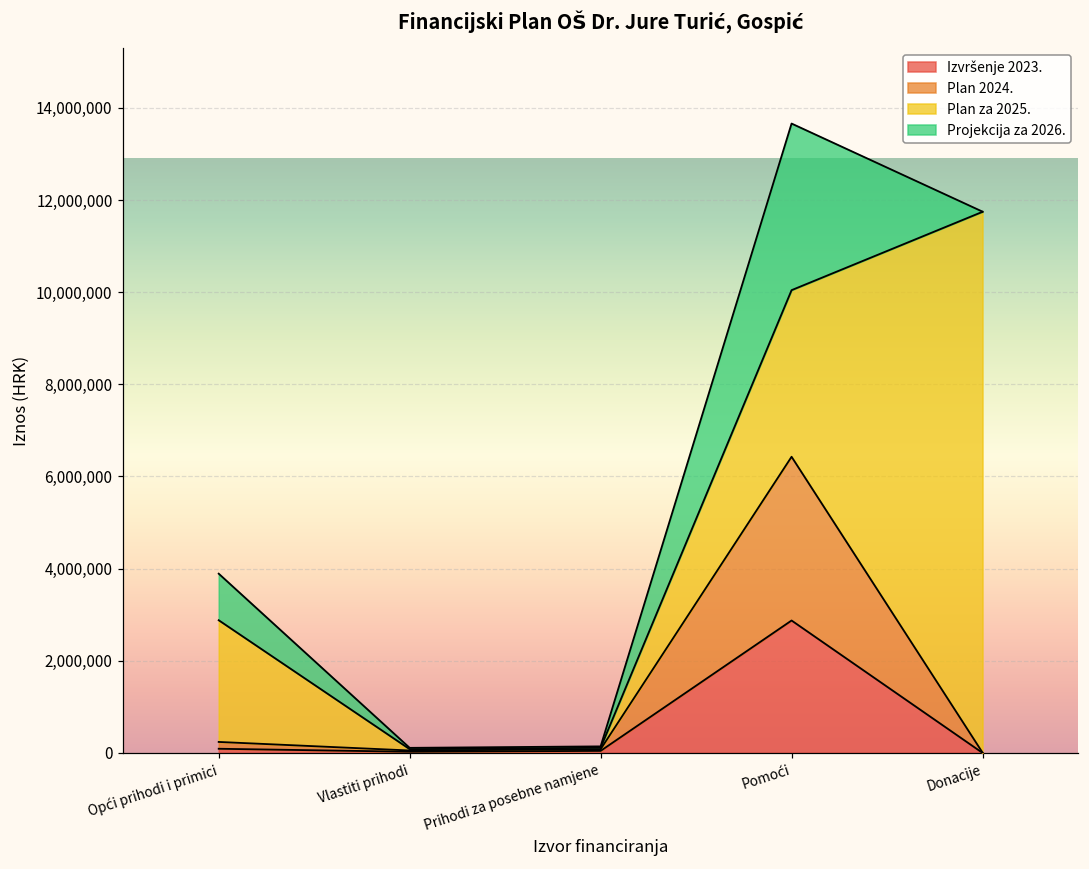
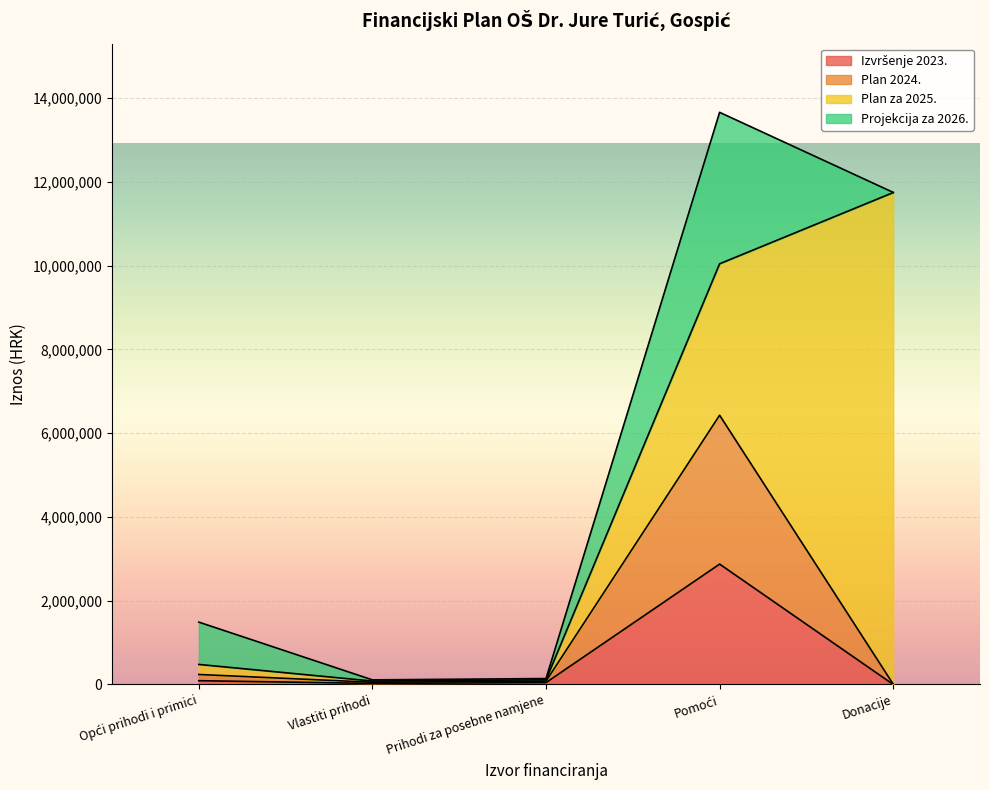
Plan za 2025., Opći prihodi i primici: 2,600,000 -> 200,000
